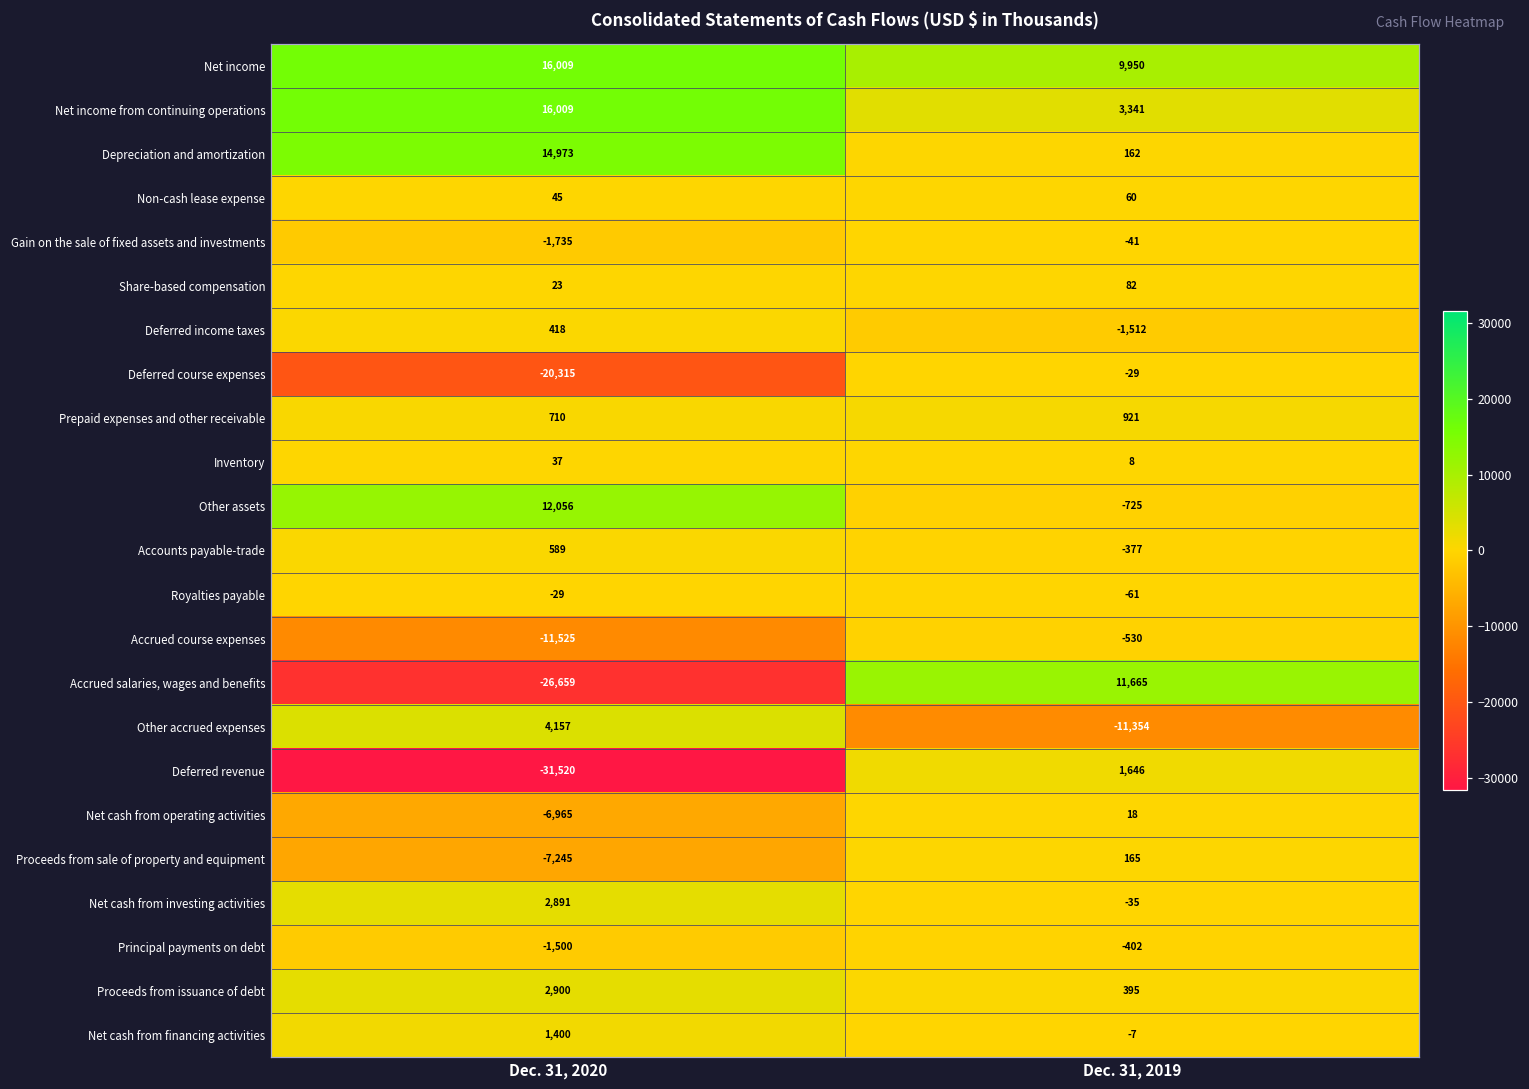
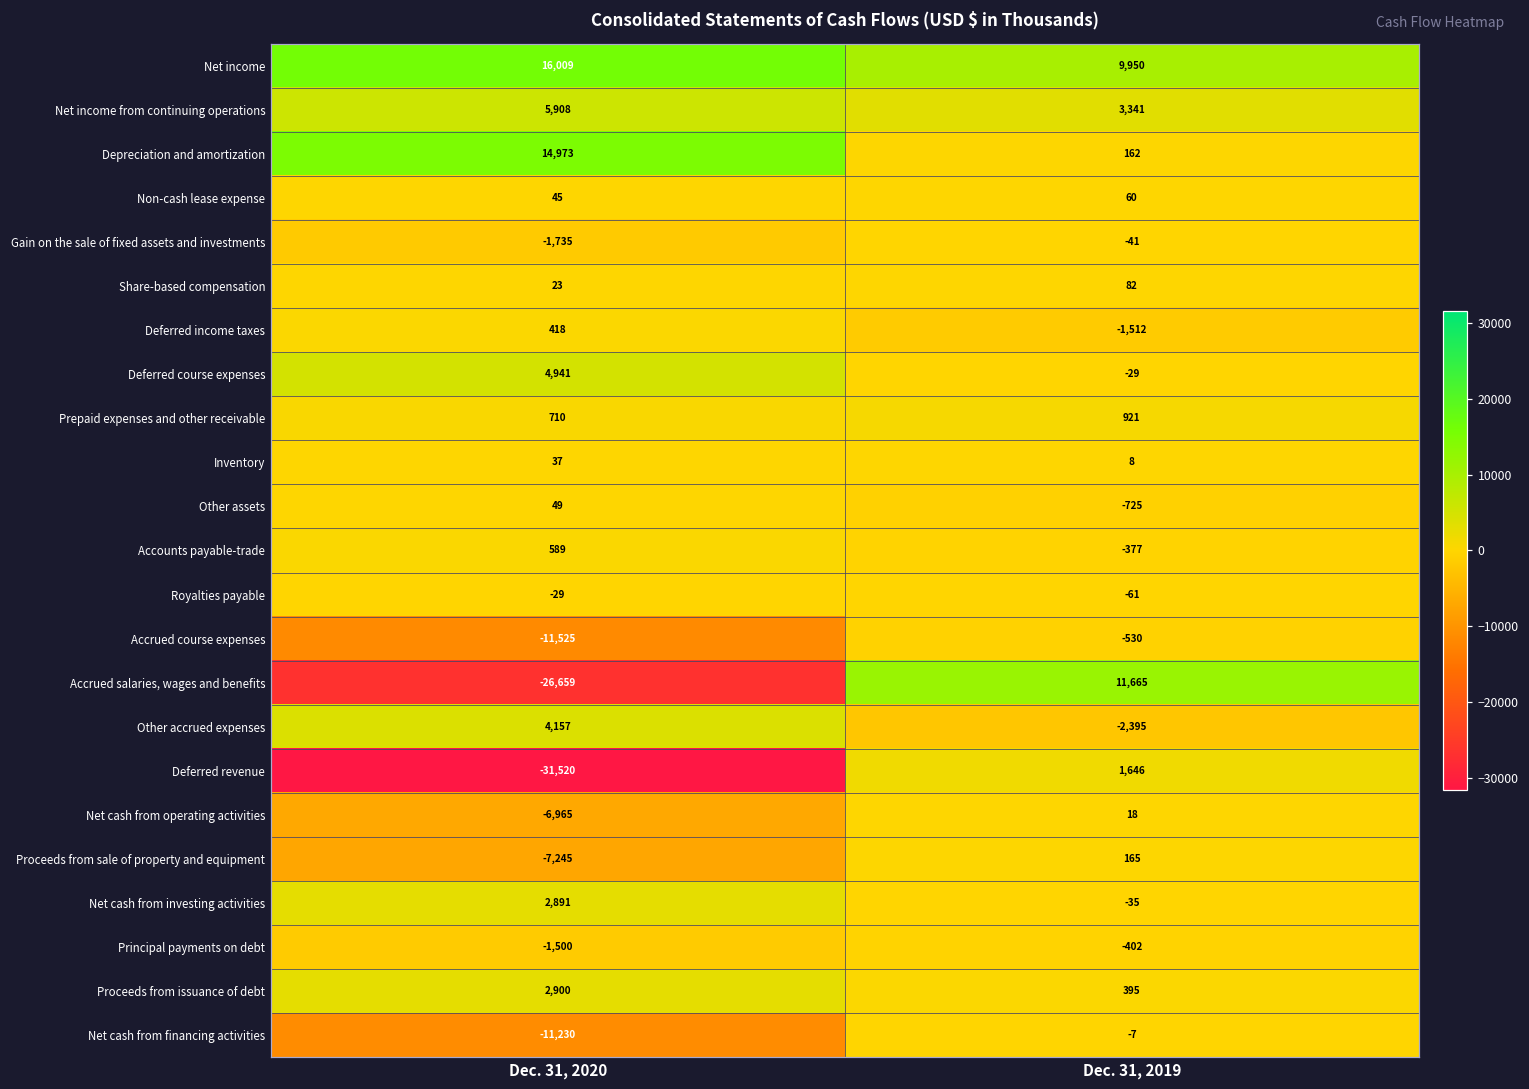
Net income from continuing operations, Dec. 31, 2020: 16,009 -> 5,908
Deferred course expenses, Dec. 31, 2020: -20,315 -> 4,941
Other assets, Dec. 31, 2020: 12,056 -> 49
Other accrued expenses, Dec. 31, 2019: -11,354 -> -2,395
Net cash from financing activities, Dec. 31, 2020: 1,400 -> -11,230
